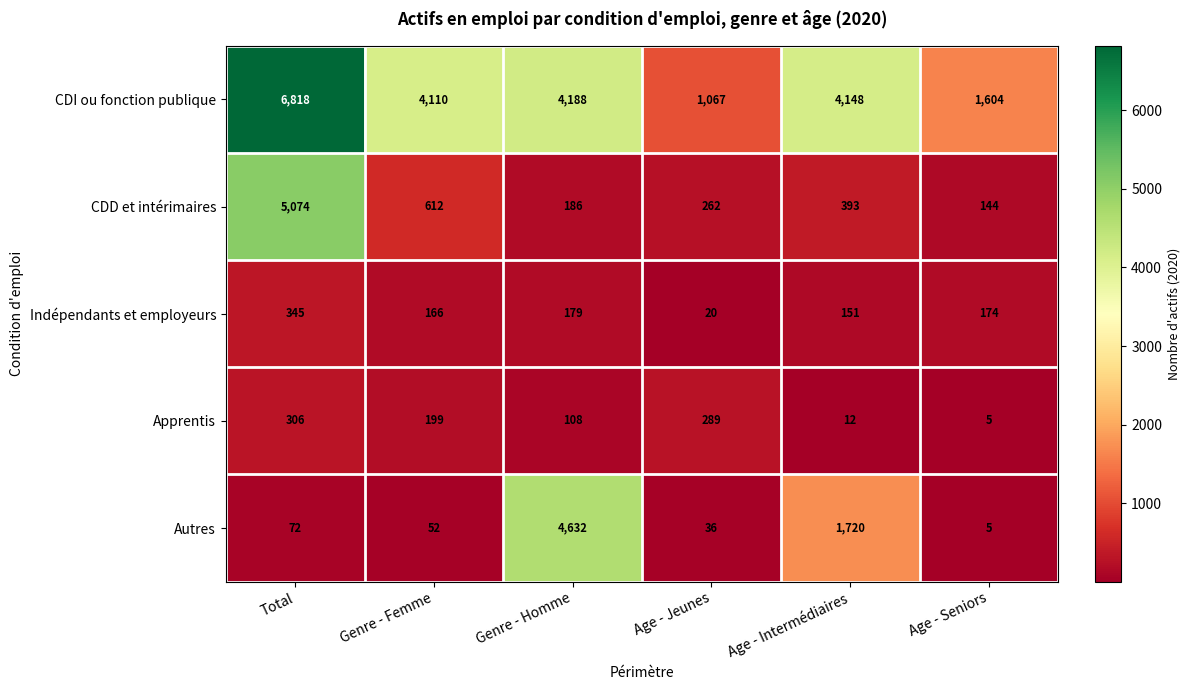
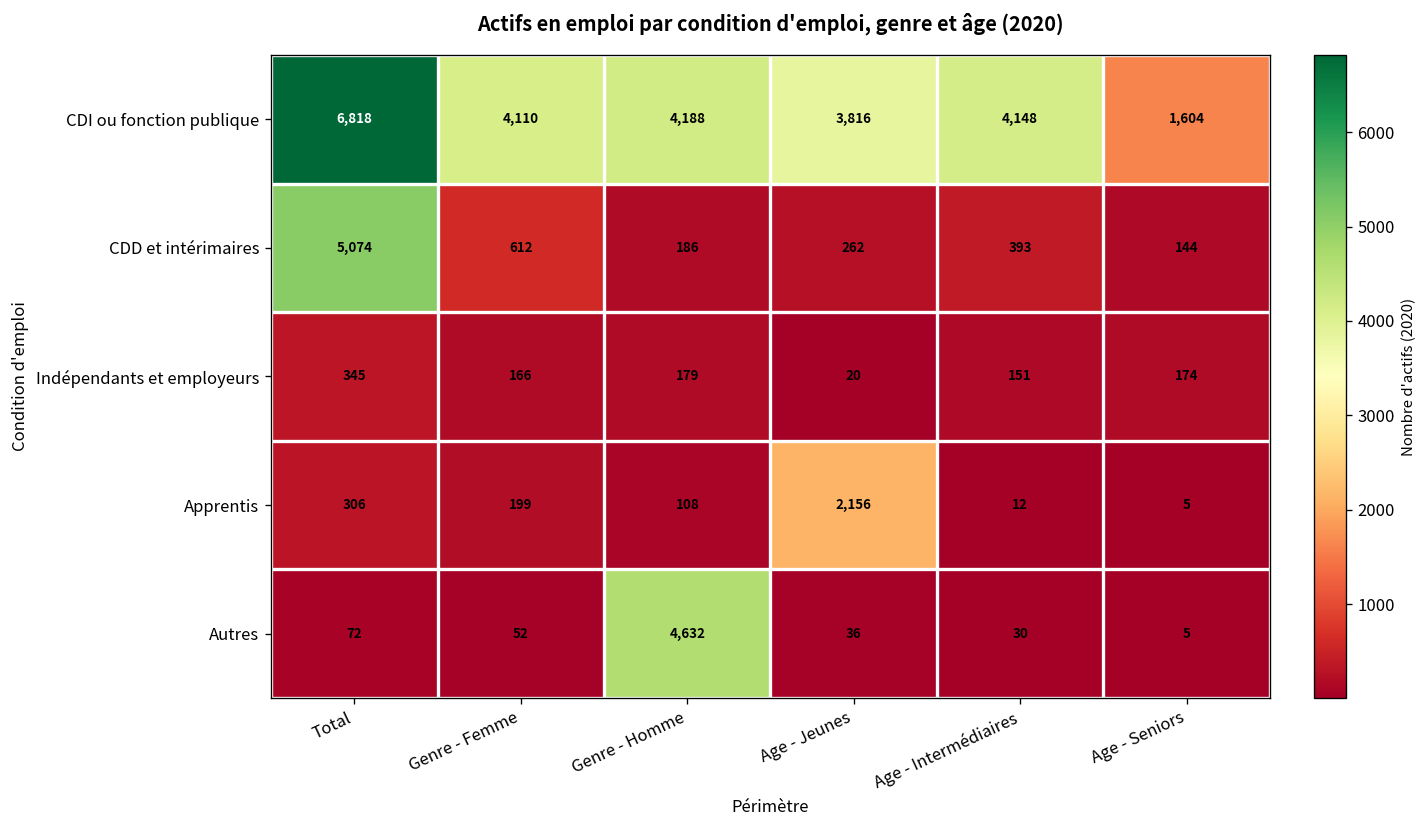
CDI ou fonction publique, Age - Jeunes: 1,067 -> 3,816
Apprentis, Age - Jeunes: 289 -> 2,156
Autres, Age - Intermédiaires: 1,720 -> 30
